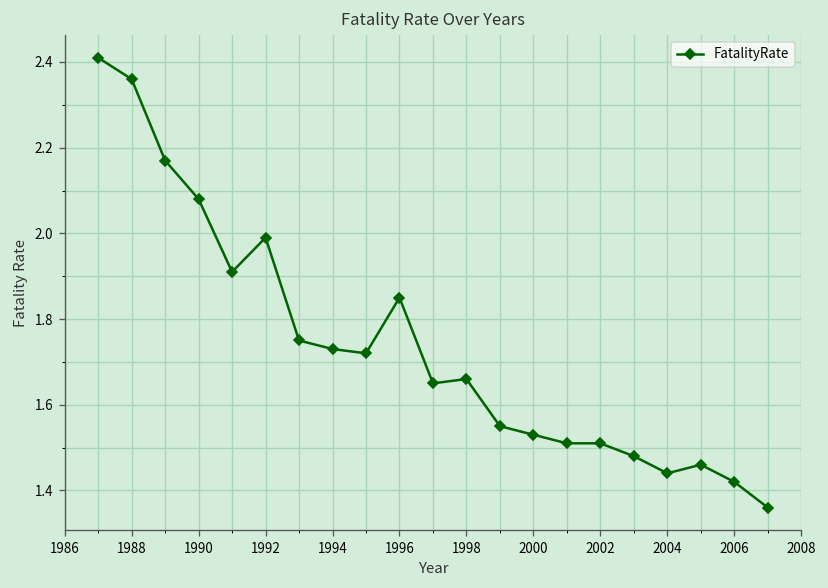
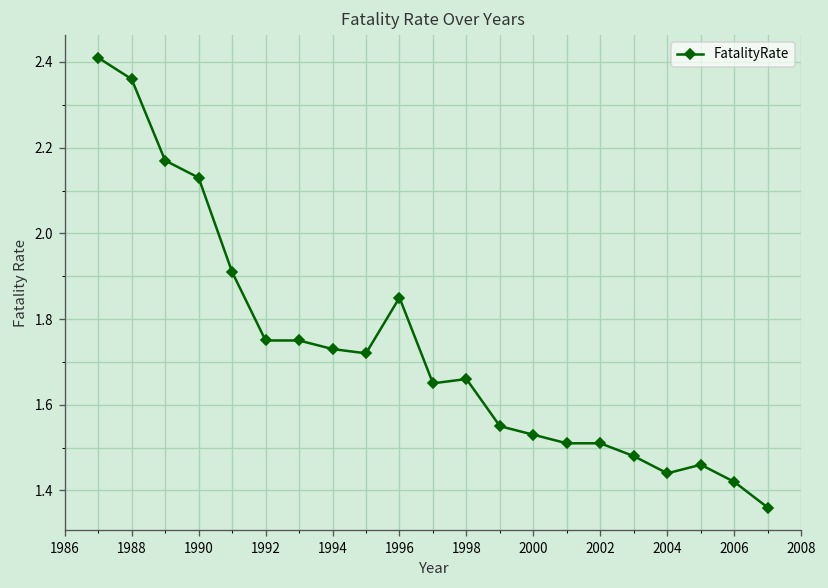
1990: 2.08 -> 2.13
1992: 1.99 -> 1.75
